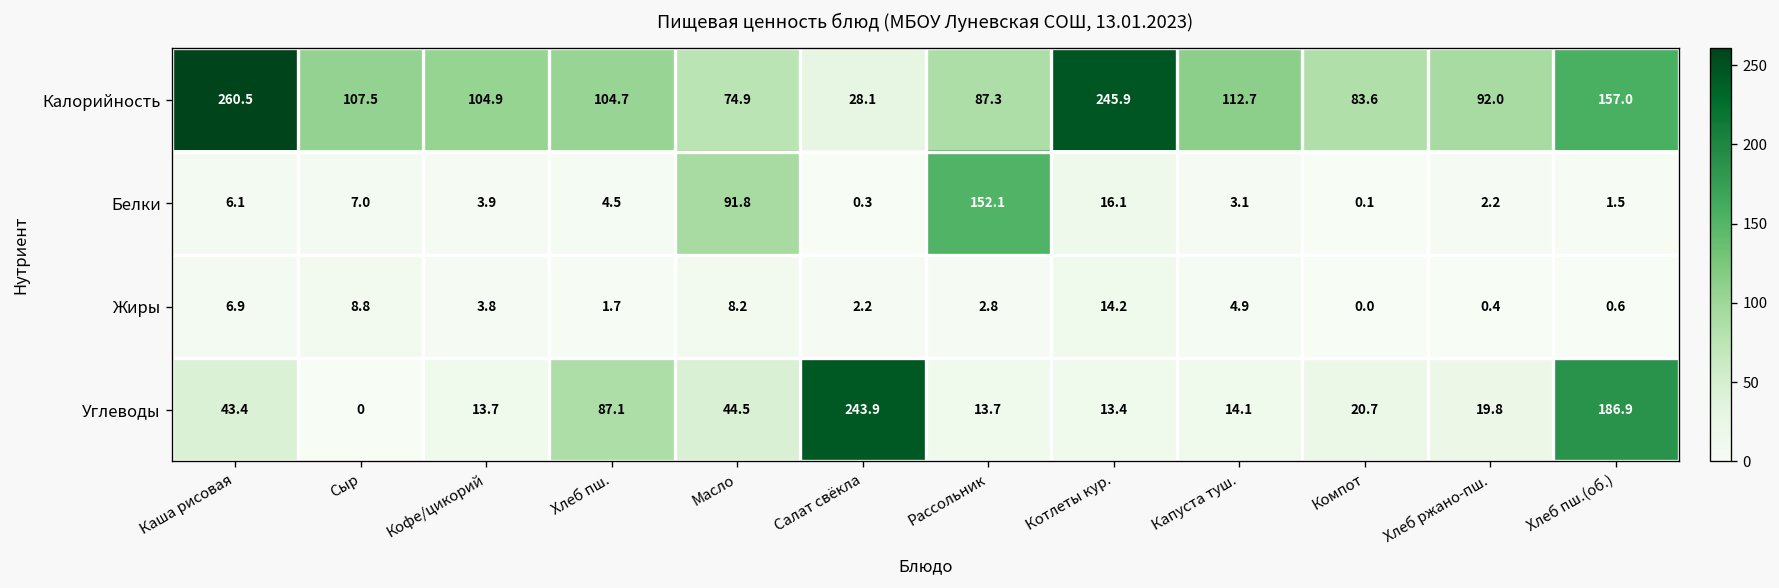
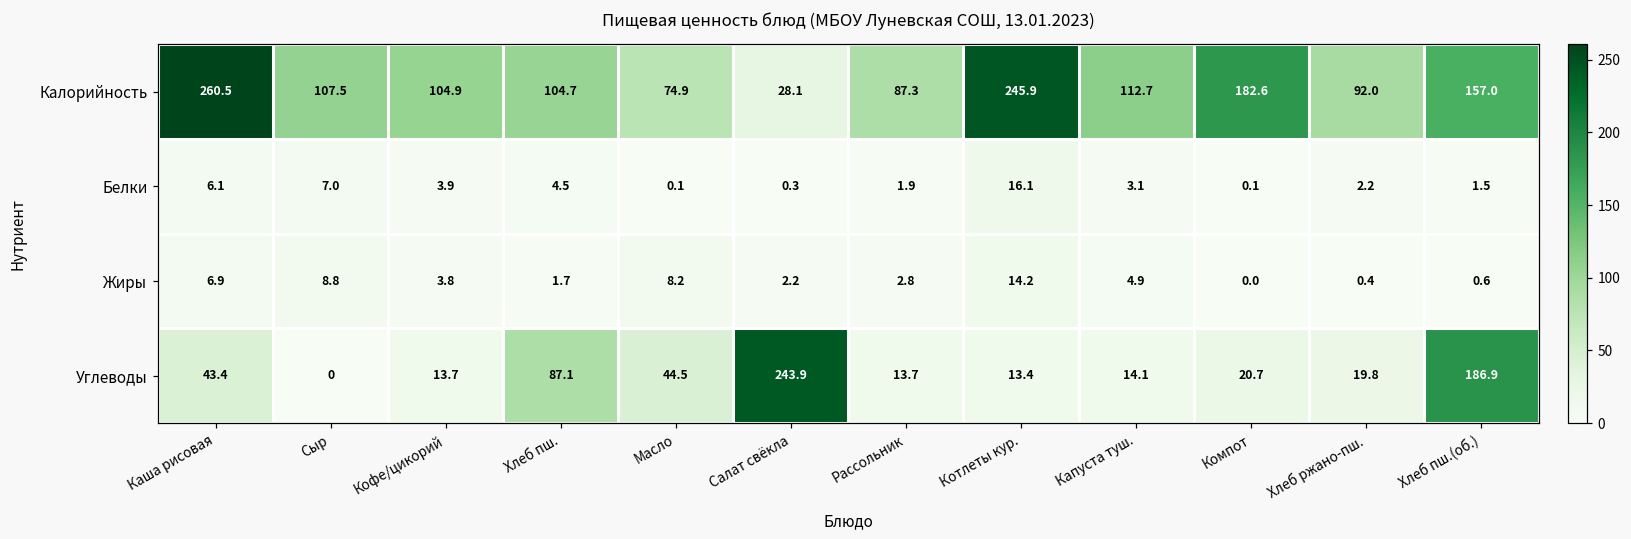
Калорийность, Компот: 83.6 -> 182.6
Белки, Масло: 91.8 -> 0.1
Белки, Рассольник: 152.1 -> 1.9
